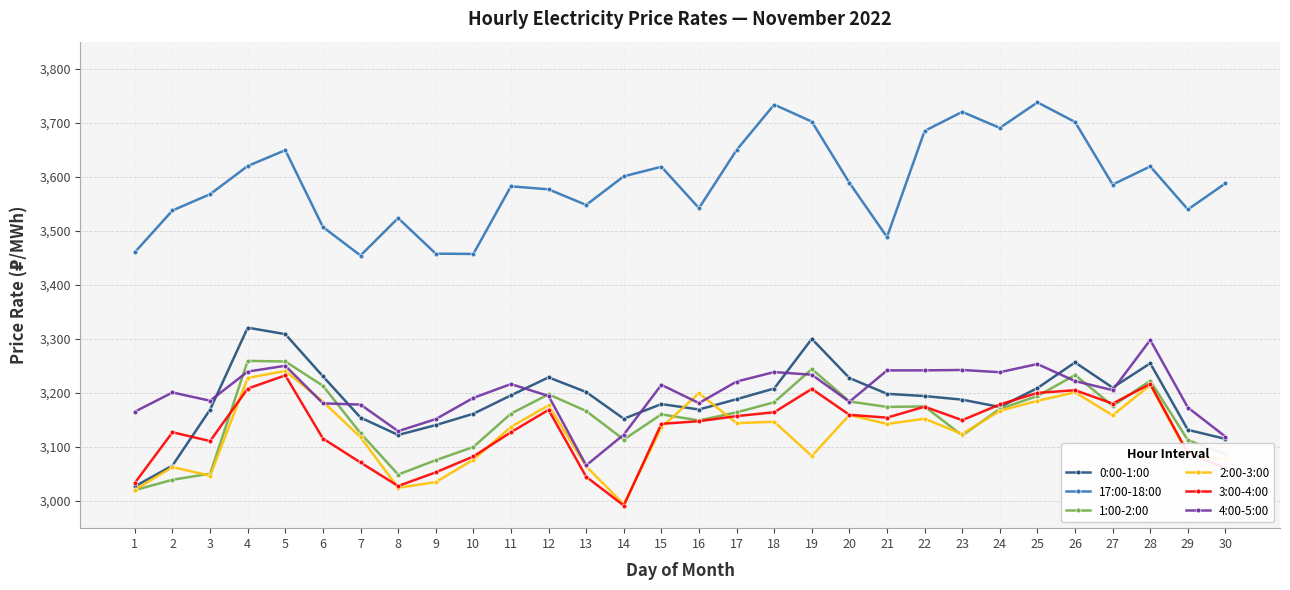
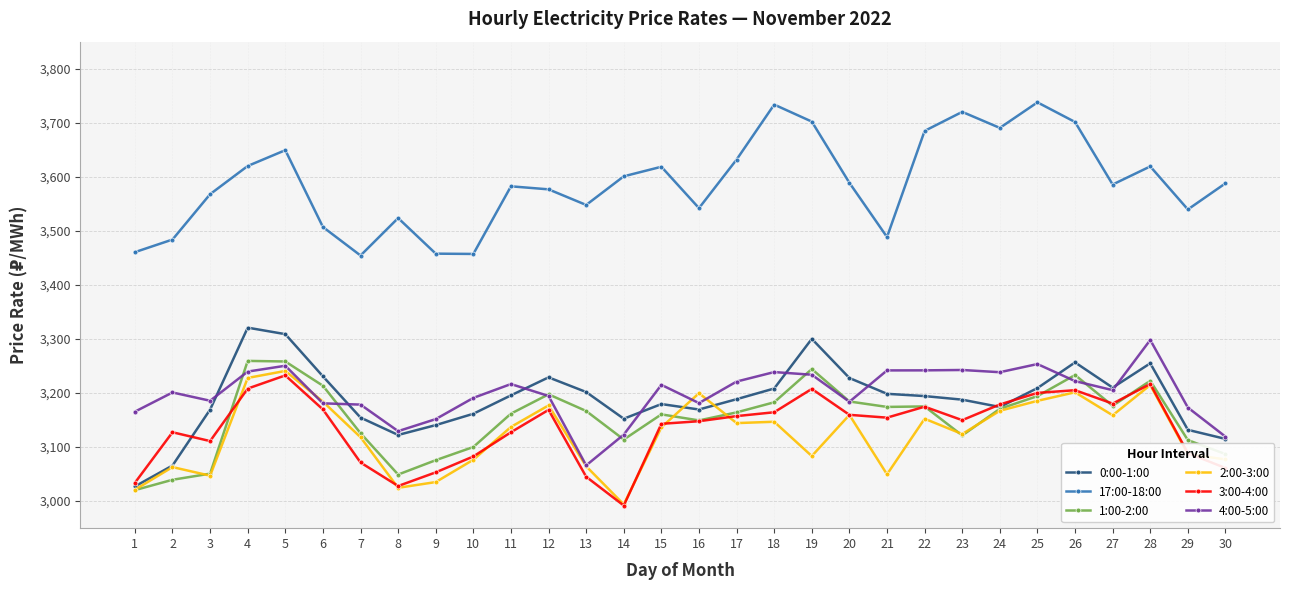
17:00-18:00, 2: 3,540 -> 3,480
3:00-4:00, 6: 3,120 -> 3,170
17:00-18:00, 17: 3,650 -> 3,630
2:00-3:00, 21: 3,140 -> 3,050
